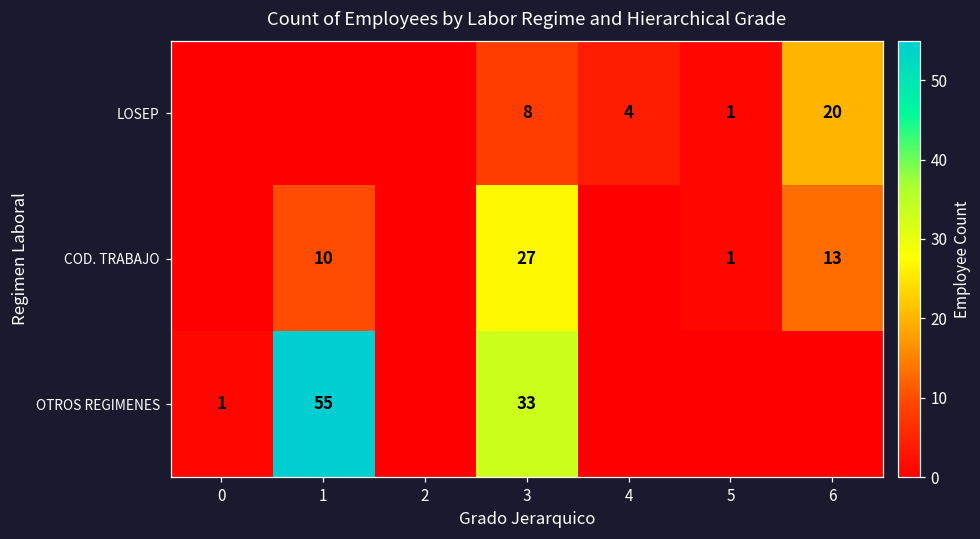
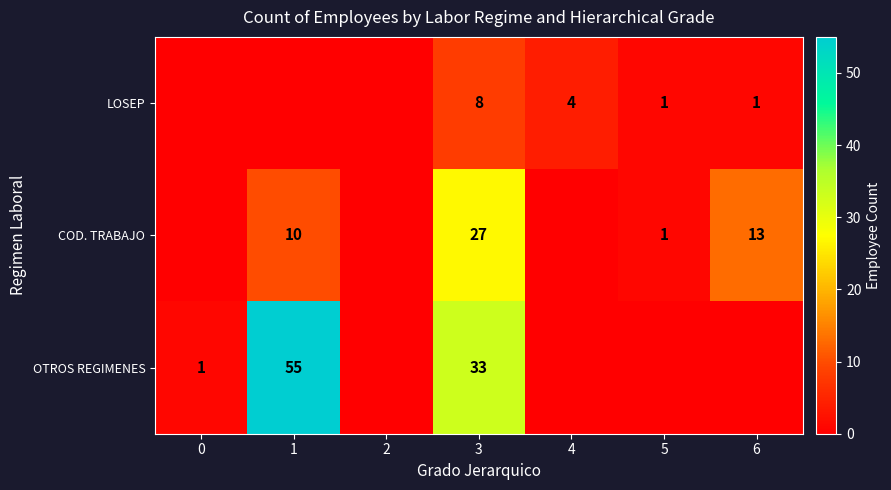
LOSEP, 6: 20 -> 1
